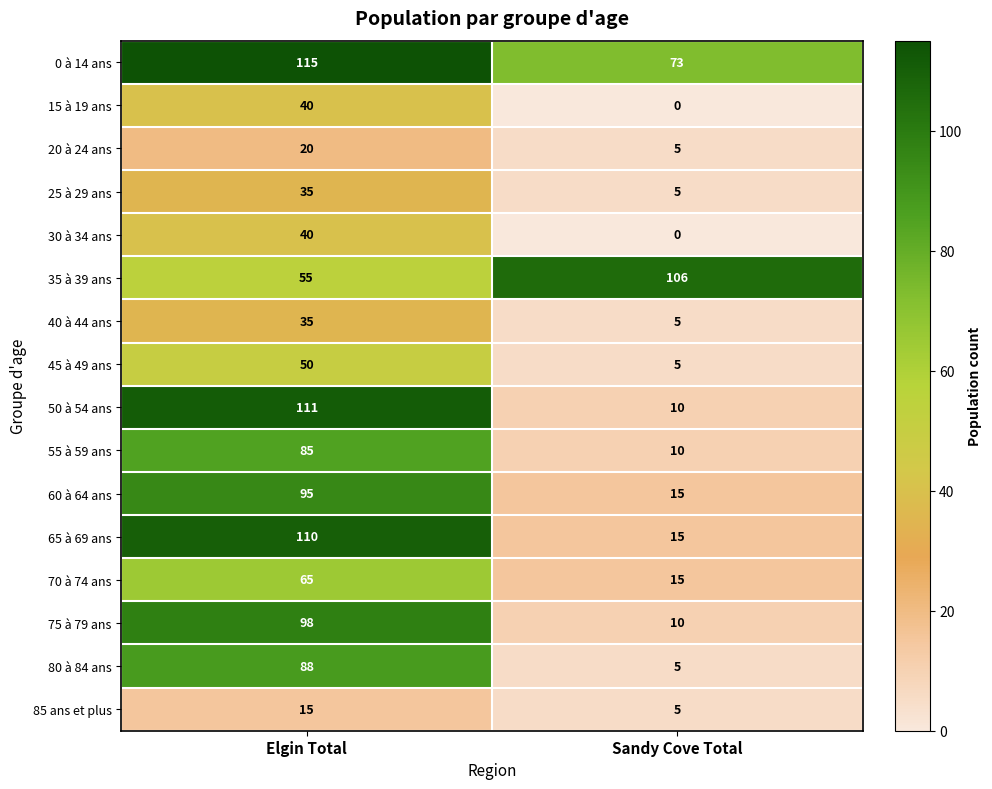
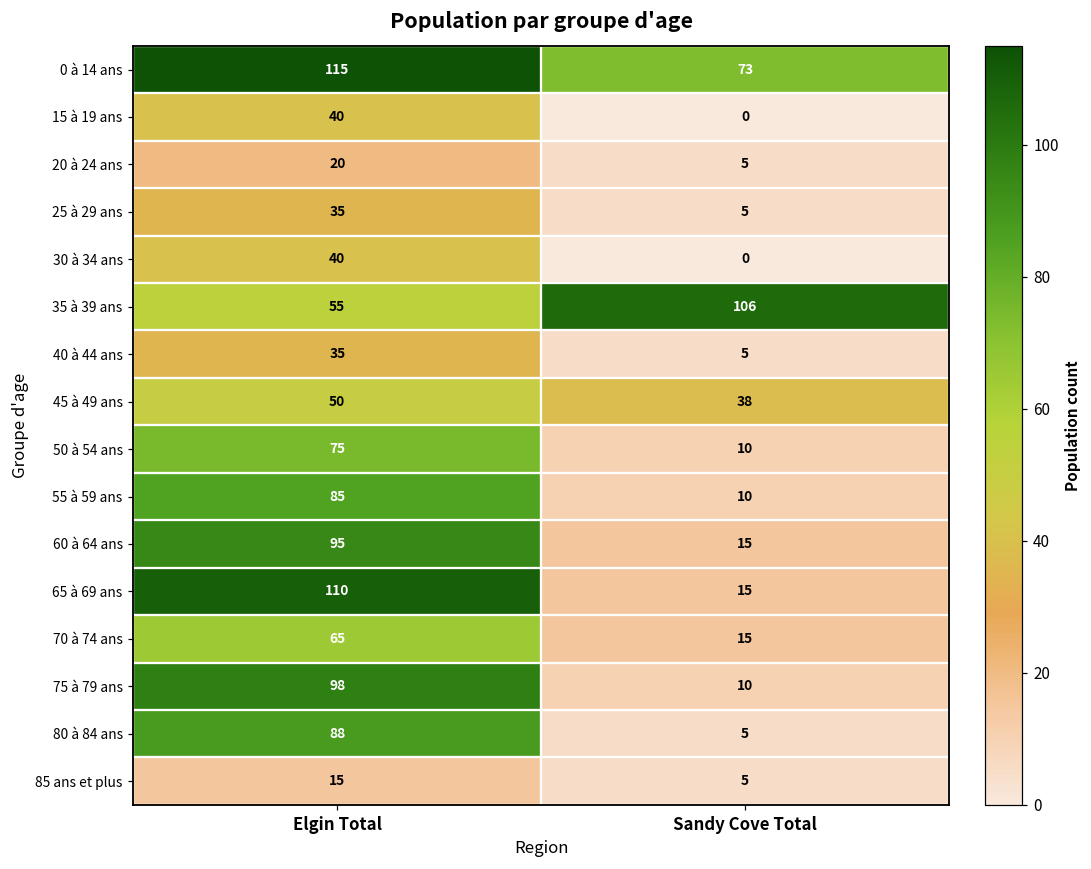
45 à 49 ans, Sandy Cove Total: 5 -> 38
50 à 54 ans, Elgin Total: 111 -> 75
